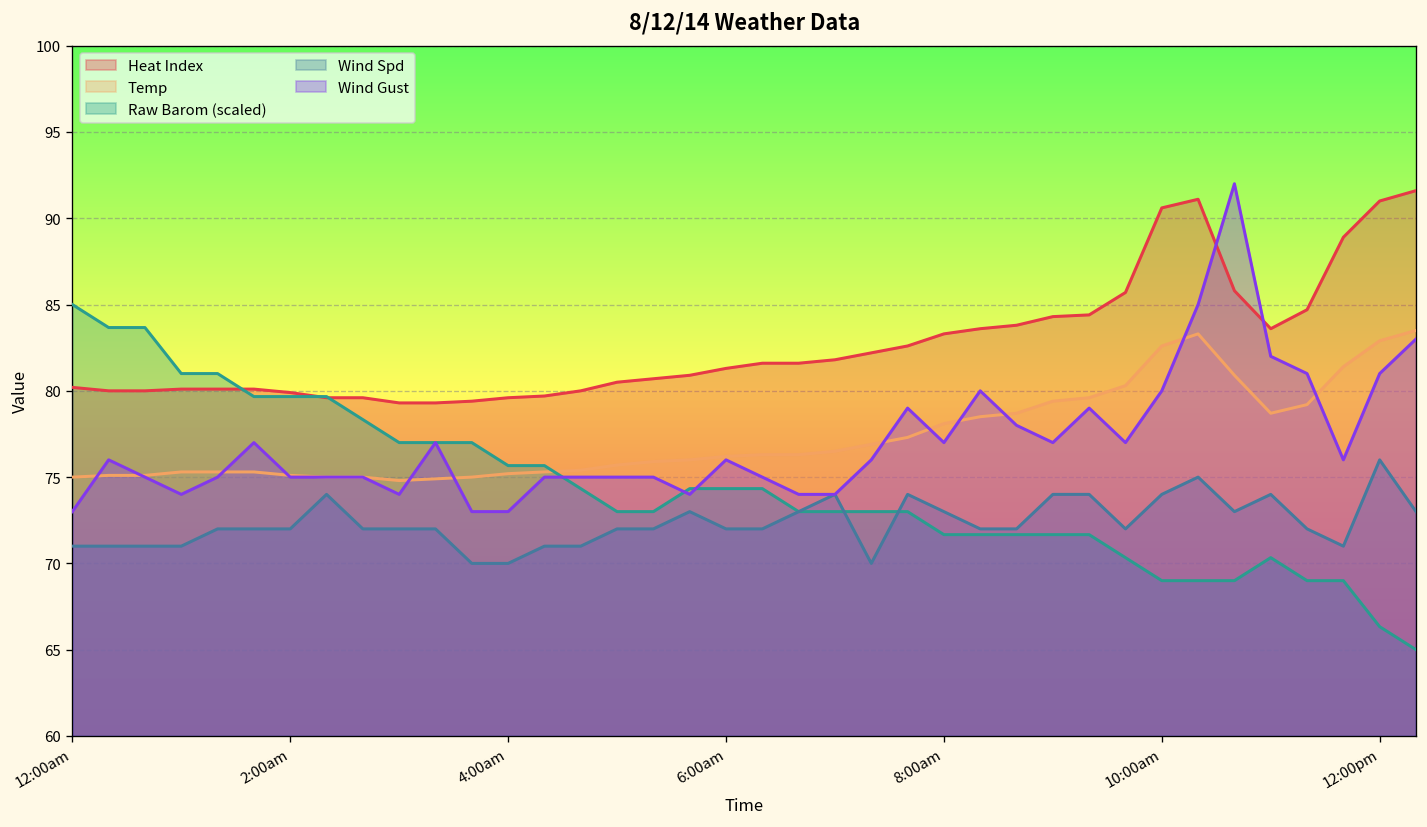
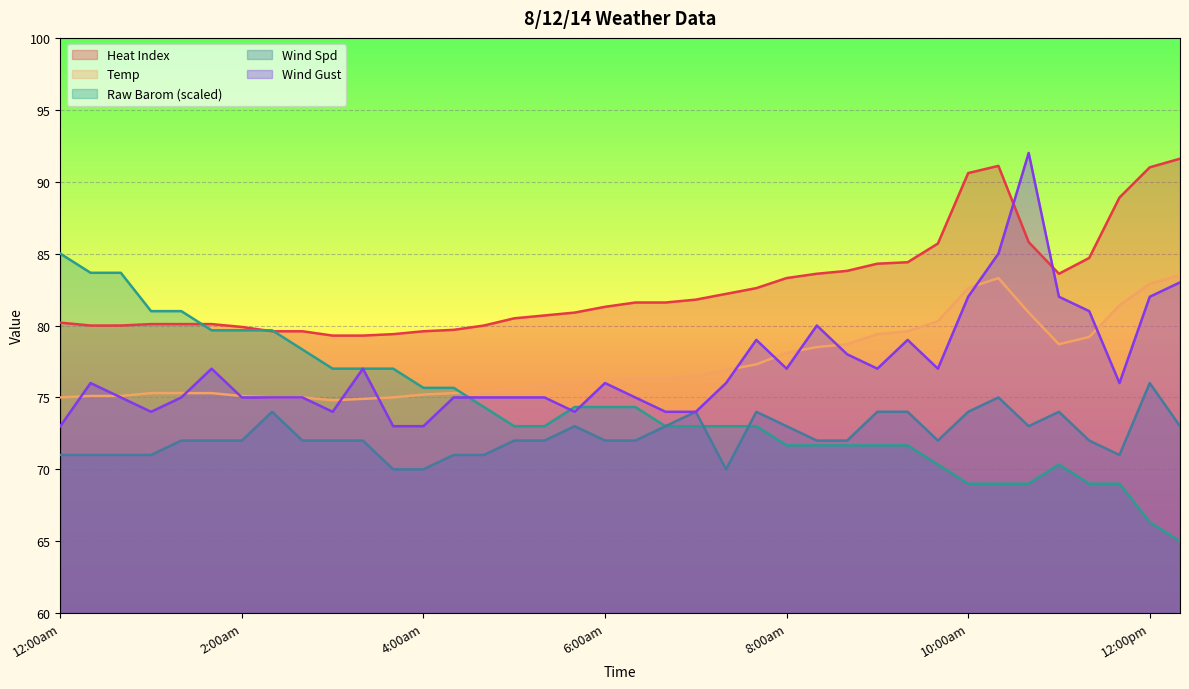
Wind Gust, 10:00am: 80.0 -> 82.0
Wind Gust, 12:00pm: 81.0 -> 82.0
